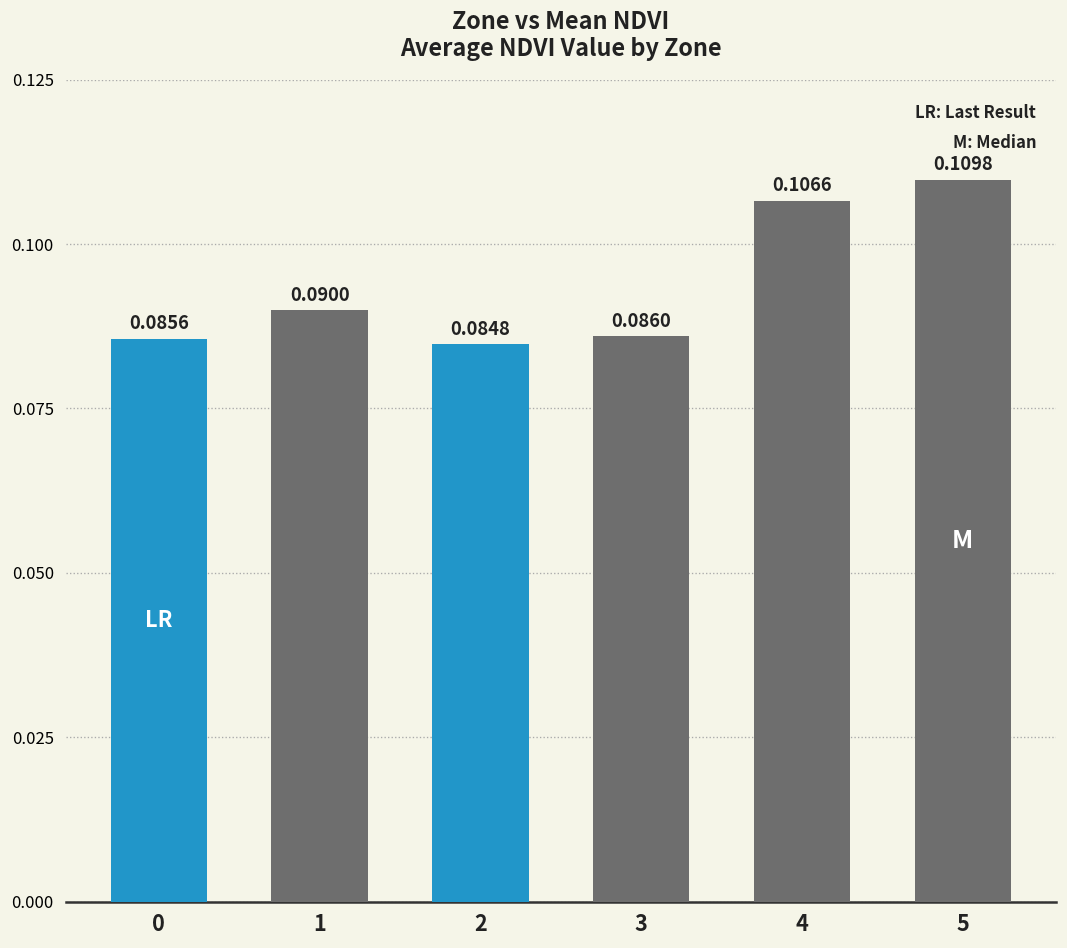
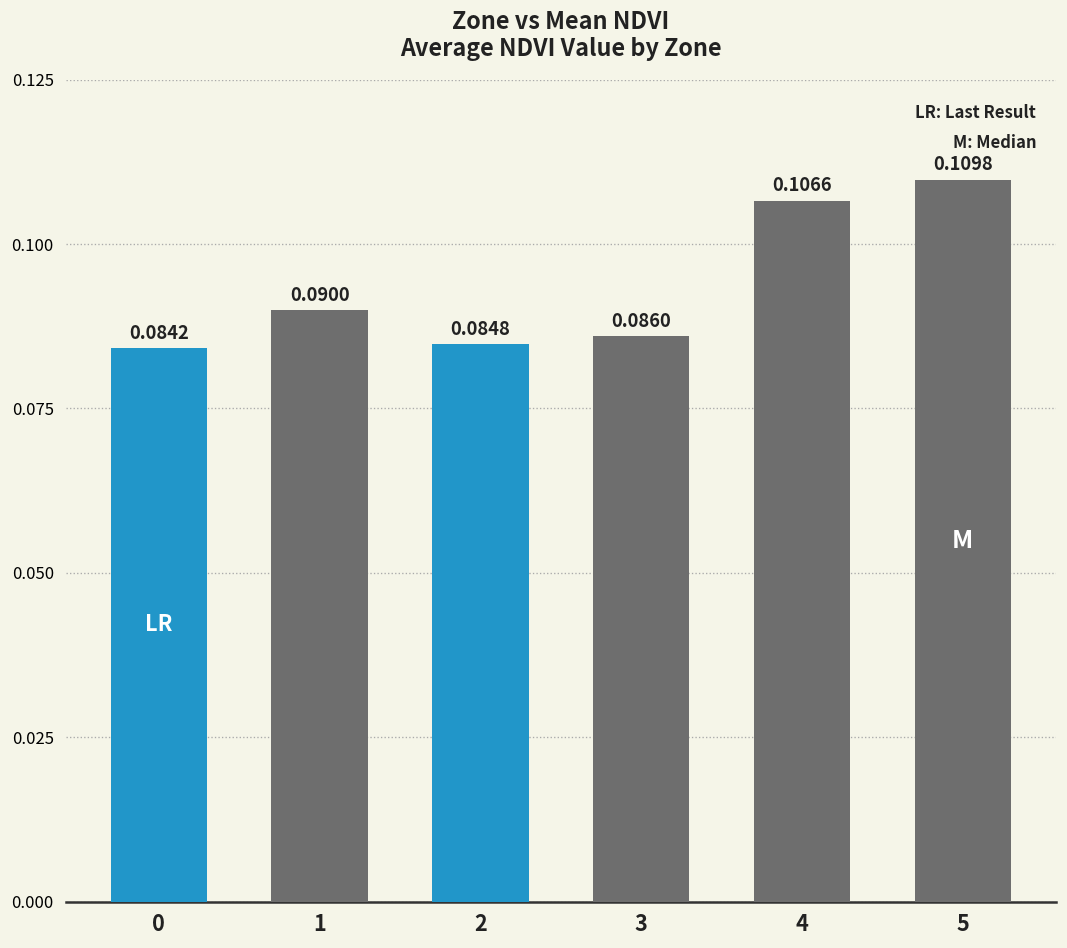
0: 0.0856 -> 0.0842
